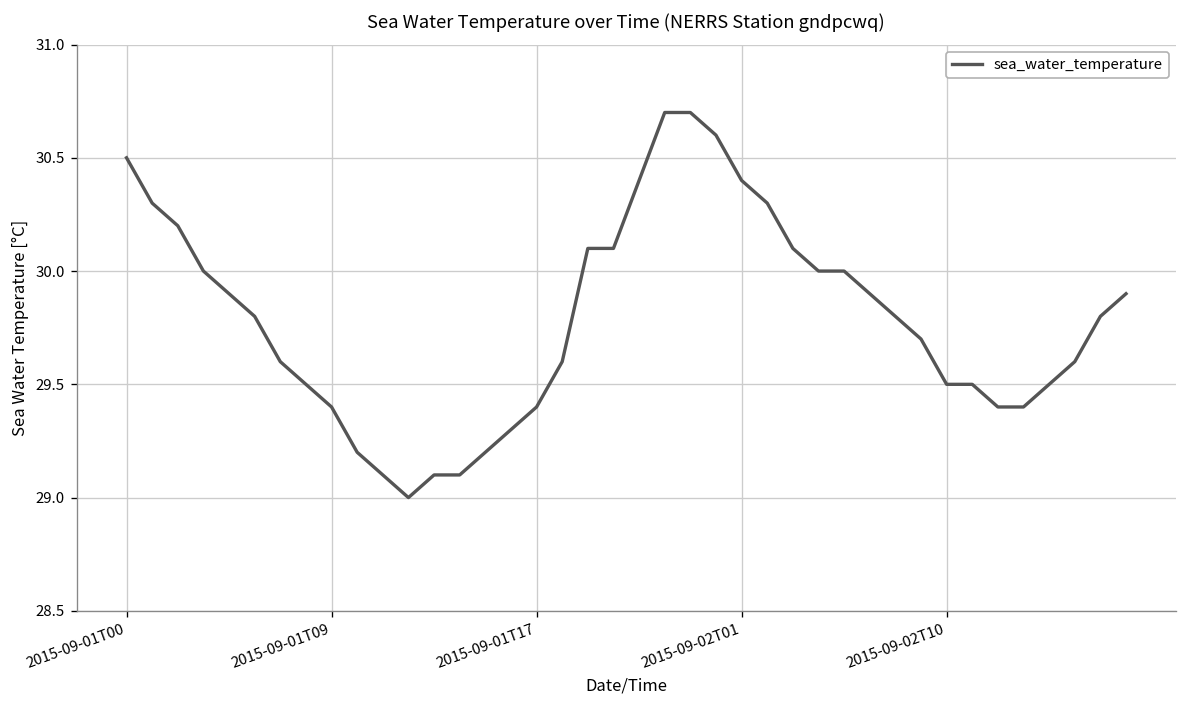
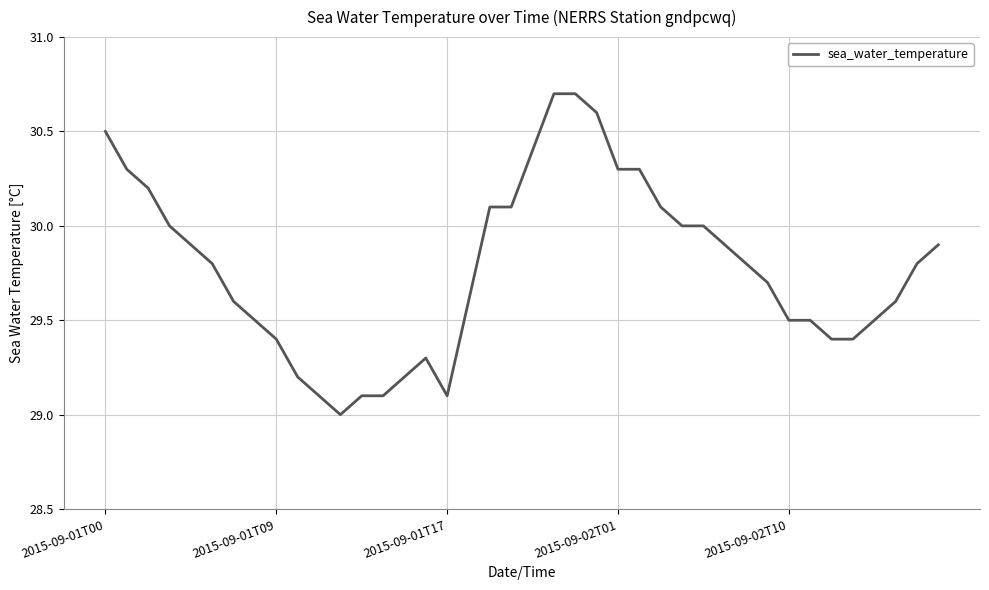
2015-09-01T17: 29.4 -> 29.1
2015-09-02T01: 30.4 -> 30.3
